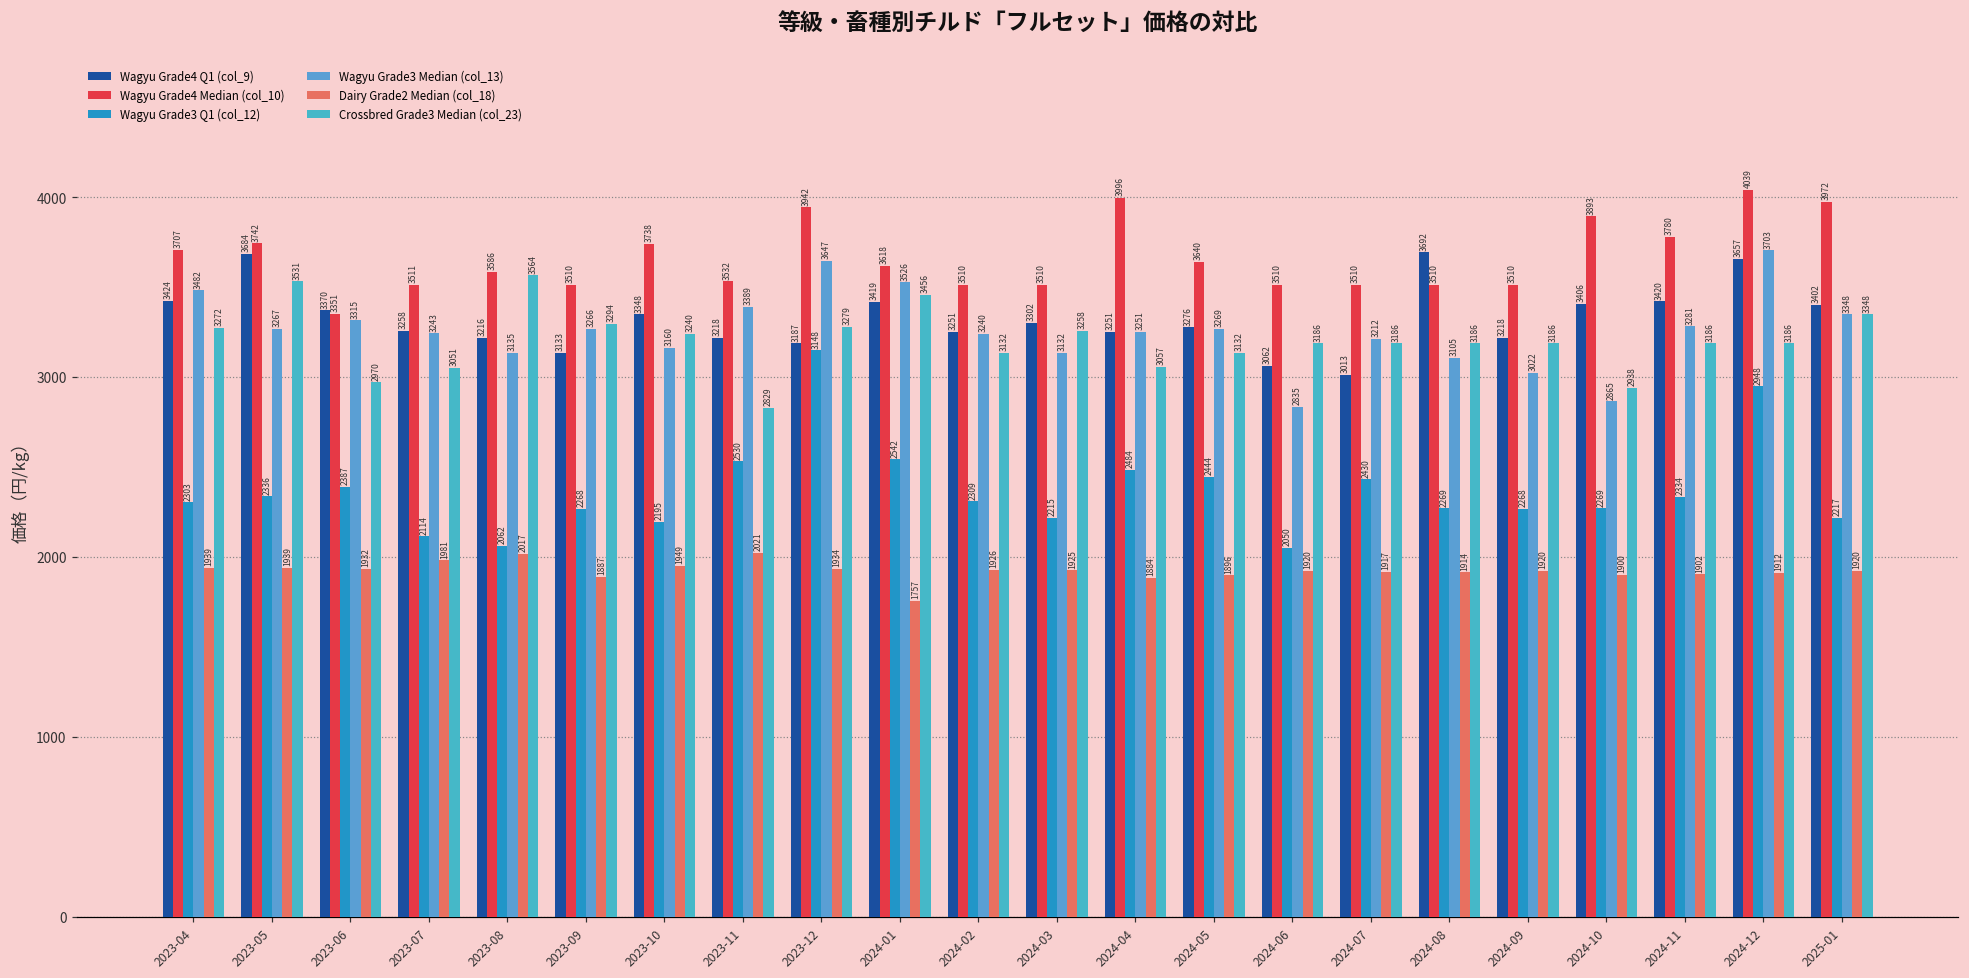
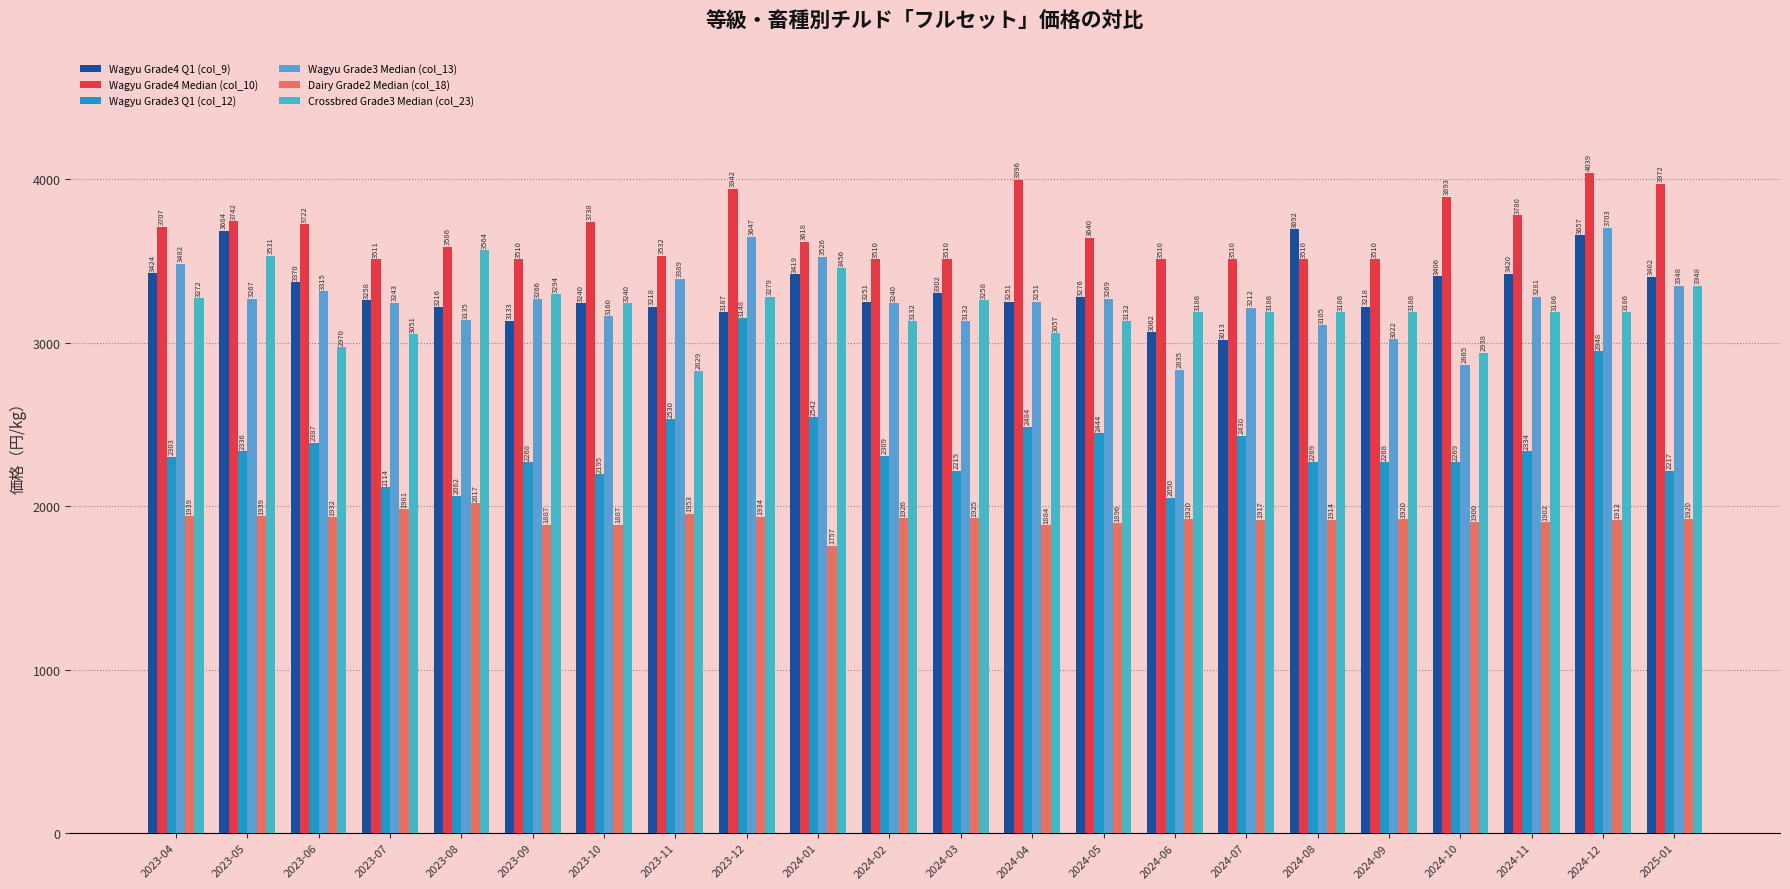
Wagyu Grade4 Median (col_10), 2023-06: 3351 -> 3722
Wagyu Grade4 Q1 (col_9), 2023-10: 3348 -> 3240
Dairy Grade2 Median (col_18), 2023-10: 1949 -> 1887
Dairy Grade2 Median (col_18), 2023-11: 2021 -> 1953
